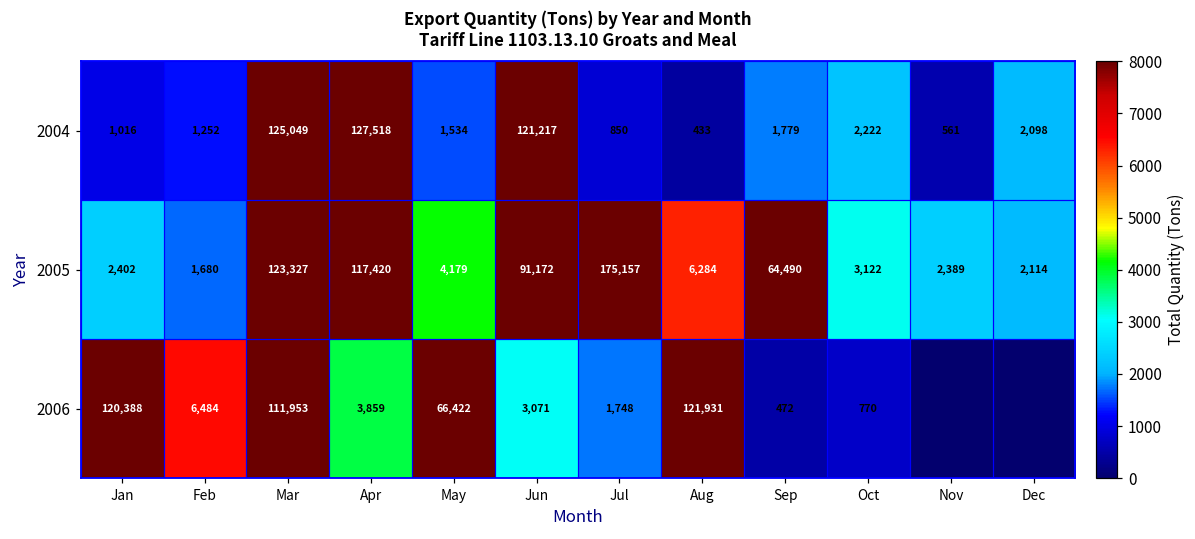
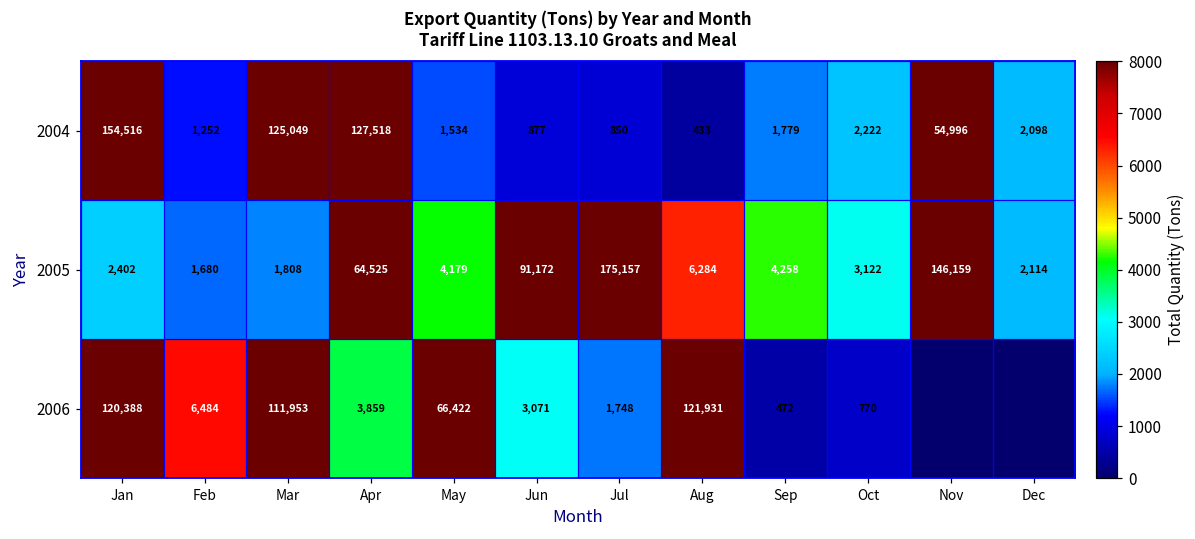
2004, Jan: 1,016 -> 154,516
2004, Jun: 121,217 -> 877
2004, Nov: 561 -> 54,996
2005, Mar: 123,327 -> 1,808
2005, Apr: 117,420 -> 64,525
2005, Sep: 64,490 -> 4,258
2005, Nov: 2,389 -> 146,159
